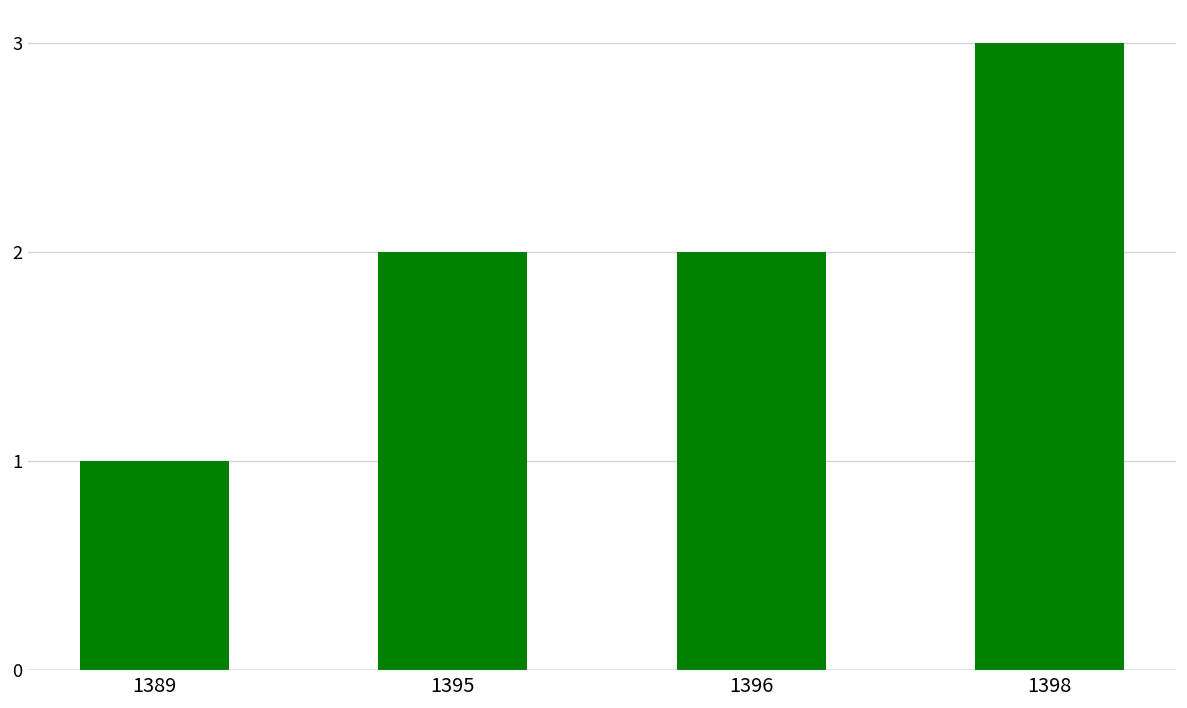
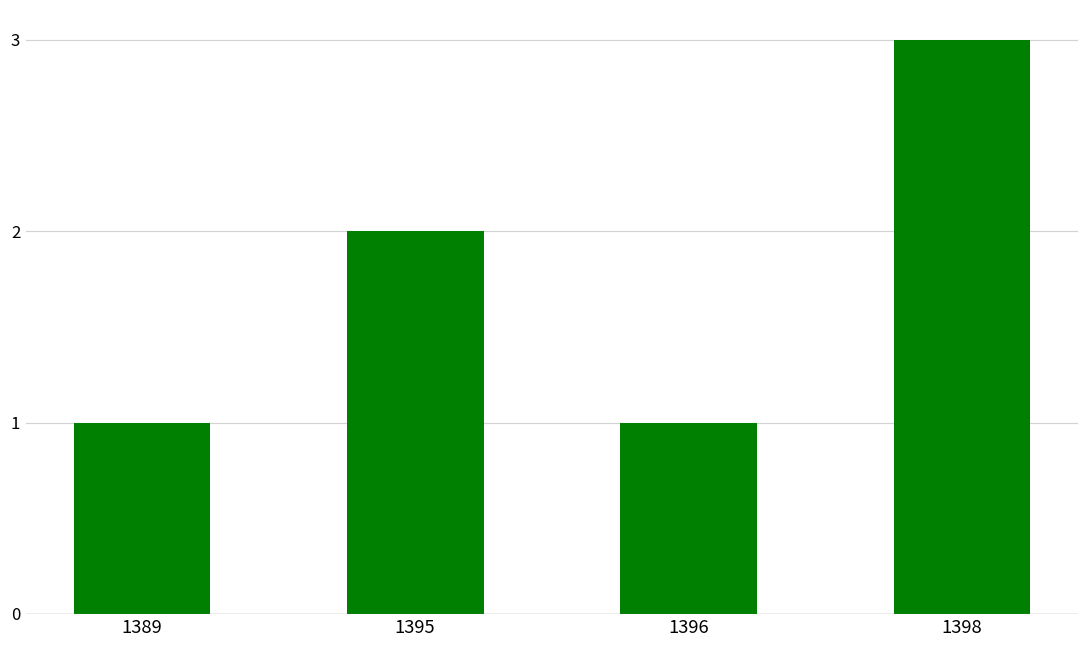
1396: 2 -> 1
